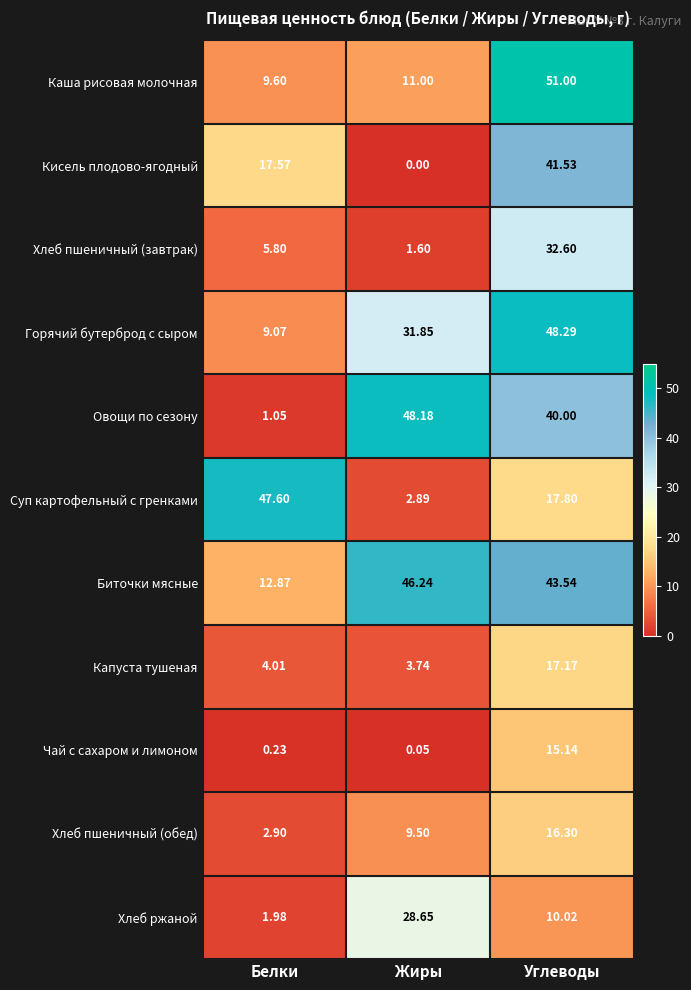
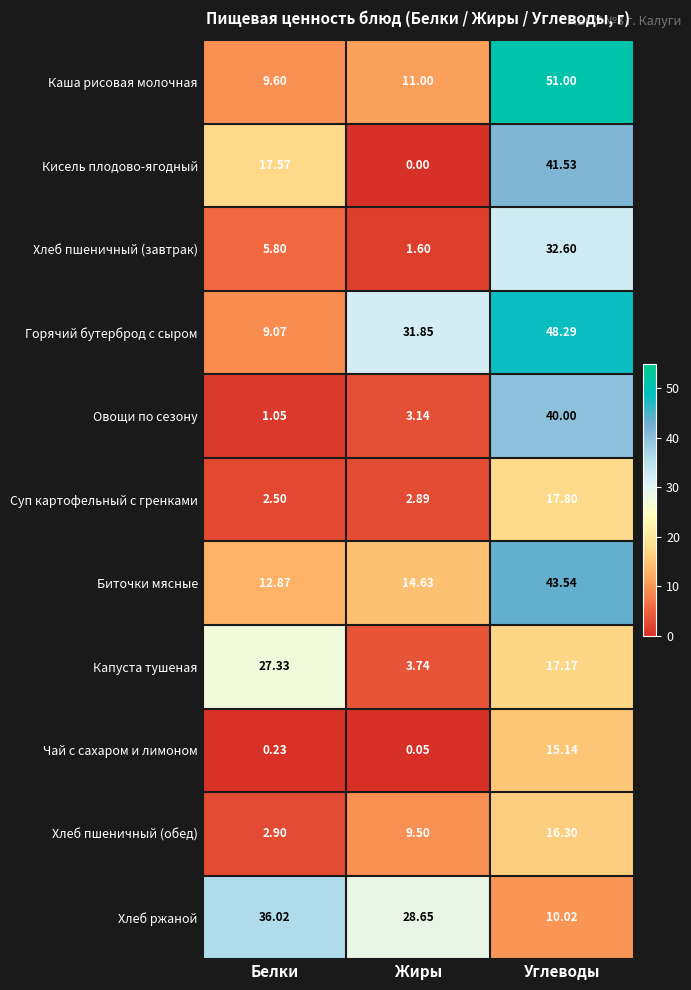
Овощи по сезону, Жиры: 48.18 -> 3.14
Суп картофельный с гренками, Белки: 47.60 -> 2.50
Биточки мясные, Жиры: 46.24 -> 14.63
Капуста тушеная, Белки: 4.01 -> 27.33
Хлеб ржаной, Белки: 1.98 -> 36.02
